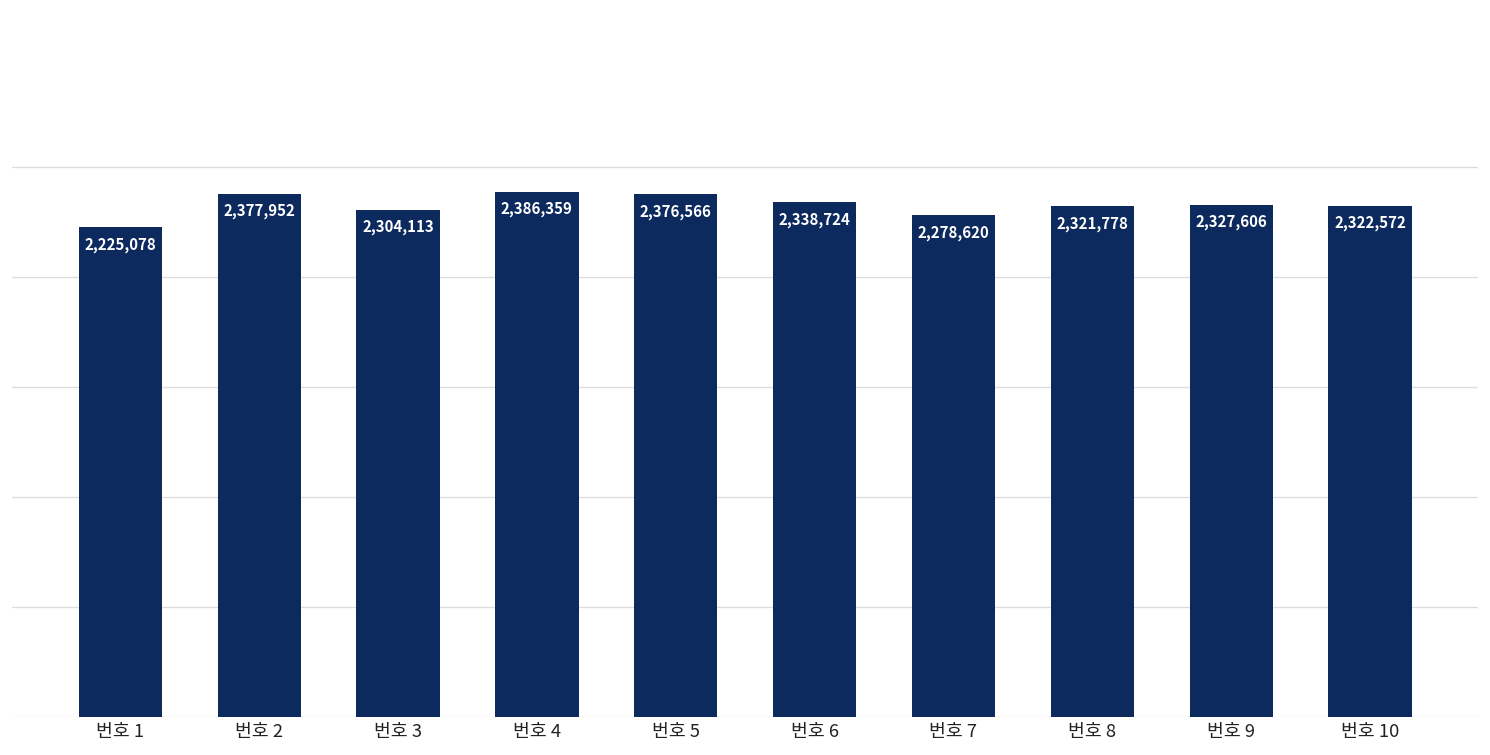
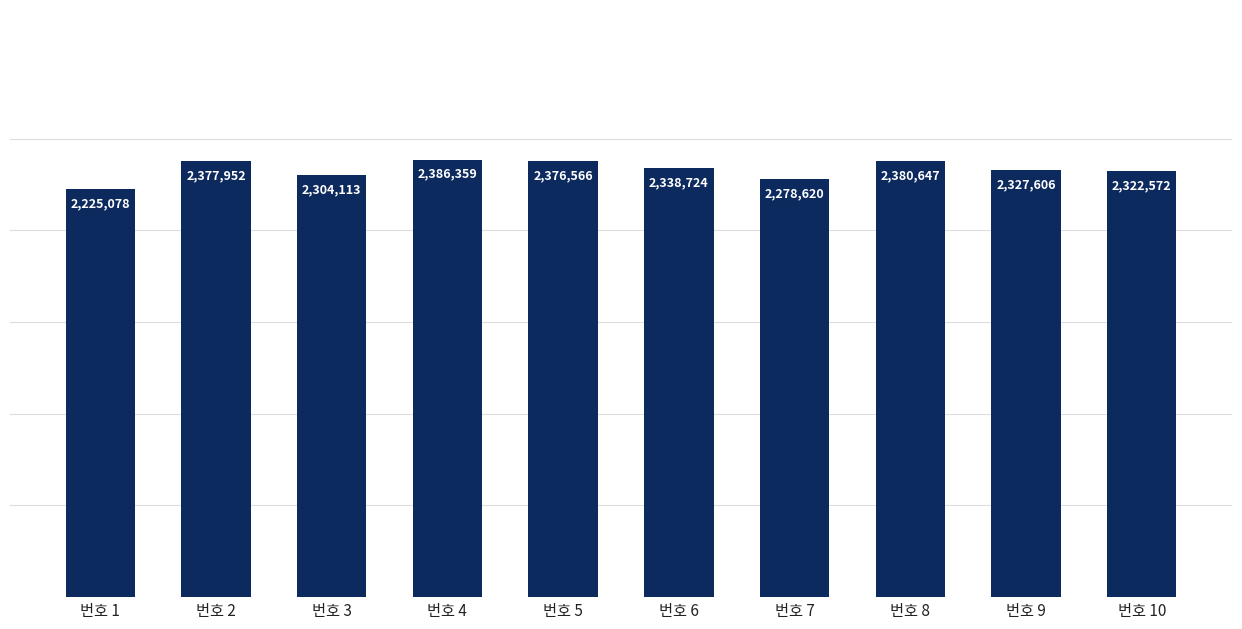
번호 8: 2,321,778 -> 2,380,647
